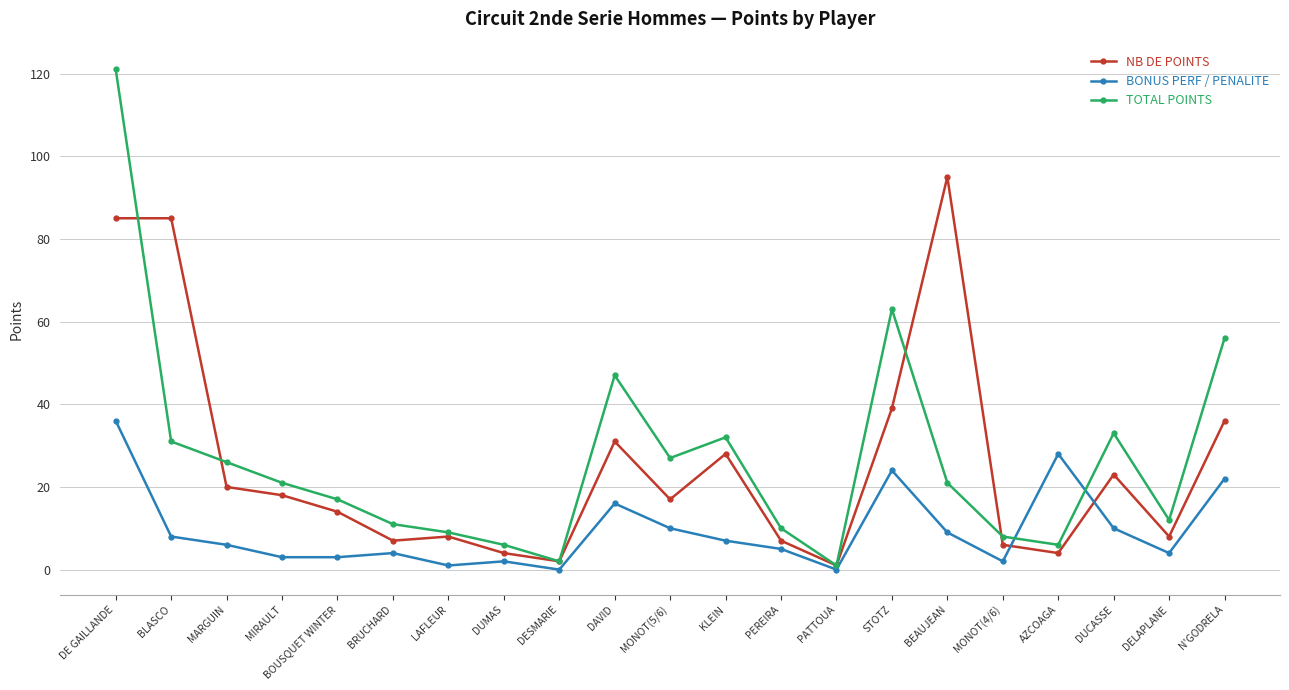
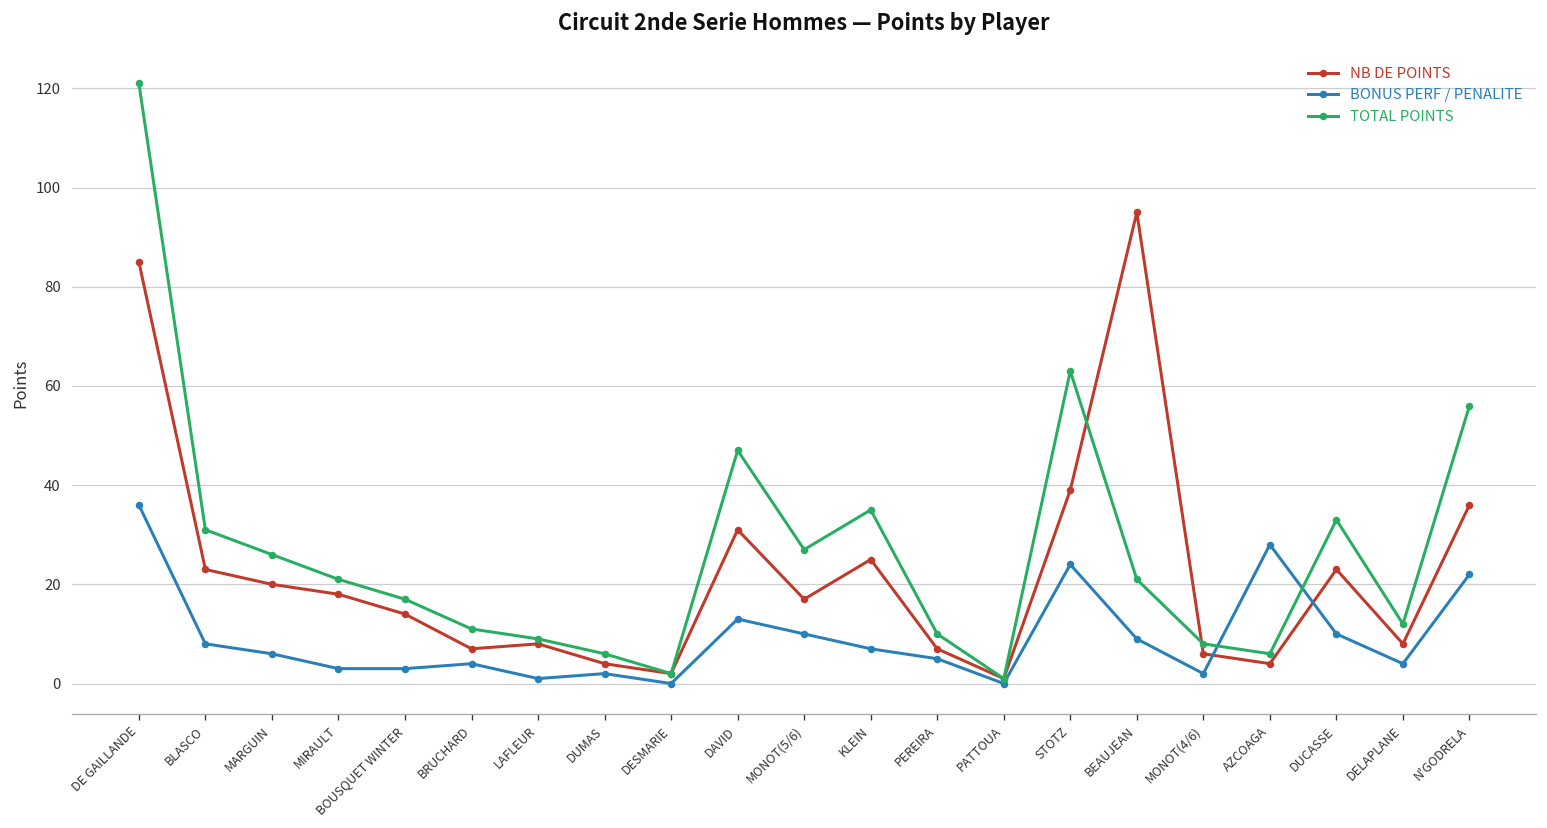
NB DE POINTS, BLASCO: 85 -> 23
BONUS PERF / PENALITE, DAVID: 16 -> 13
NB DE POINTS, KLEIN: 28 -> 25
TOTAL POINTS, KLEIN: 32 -> 35
